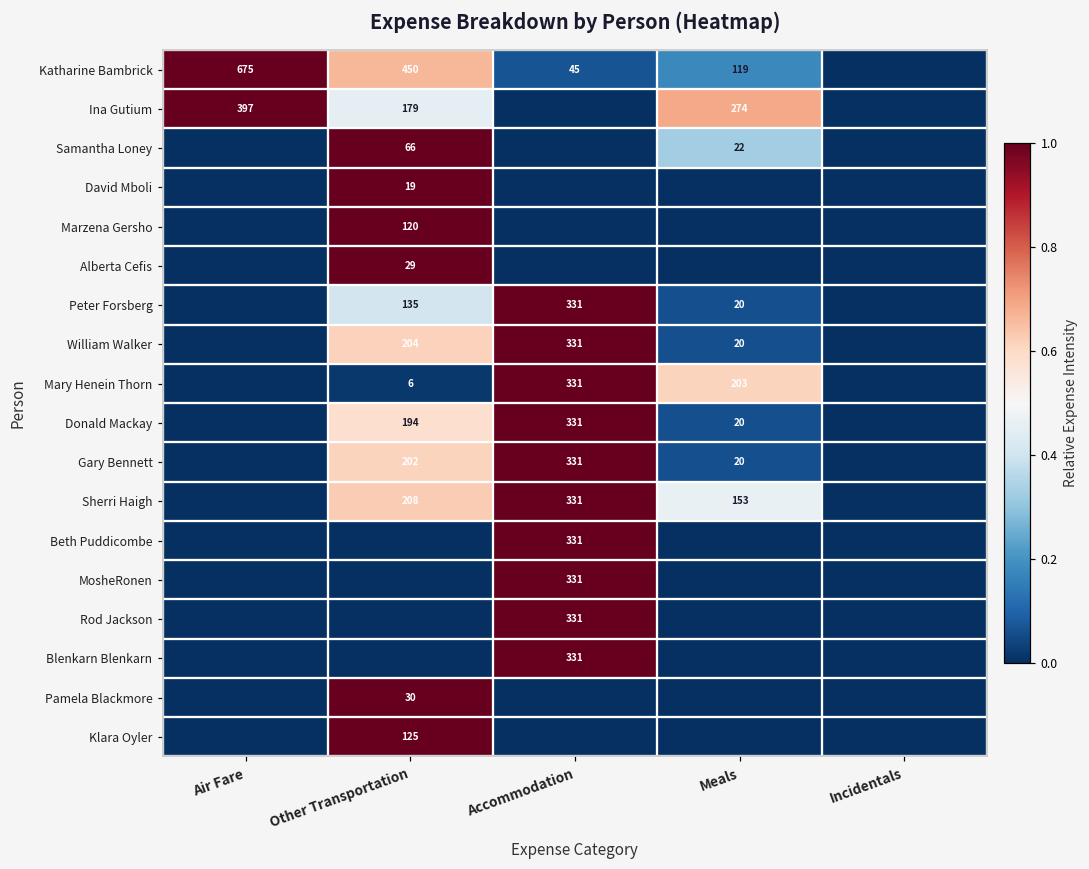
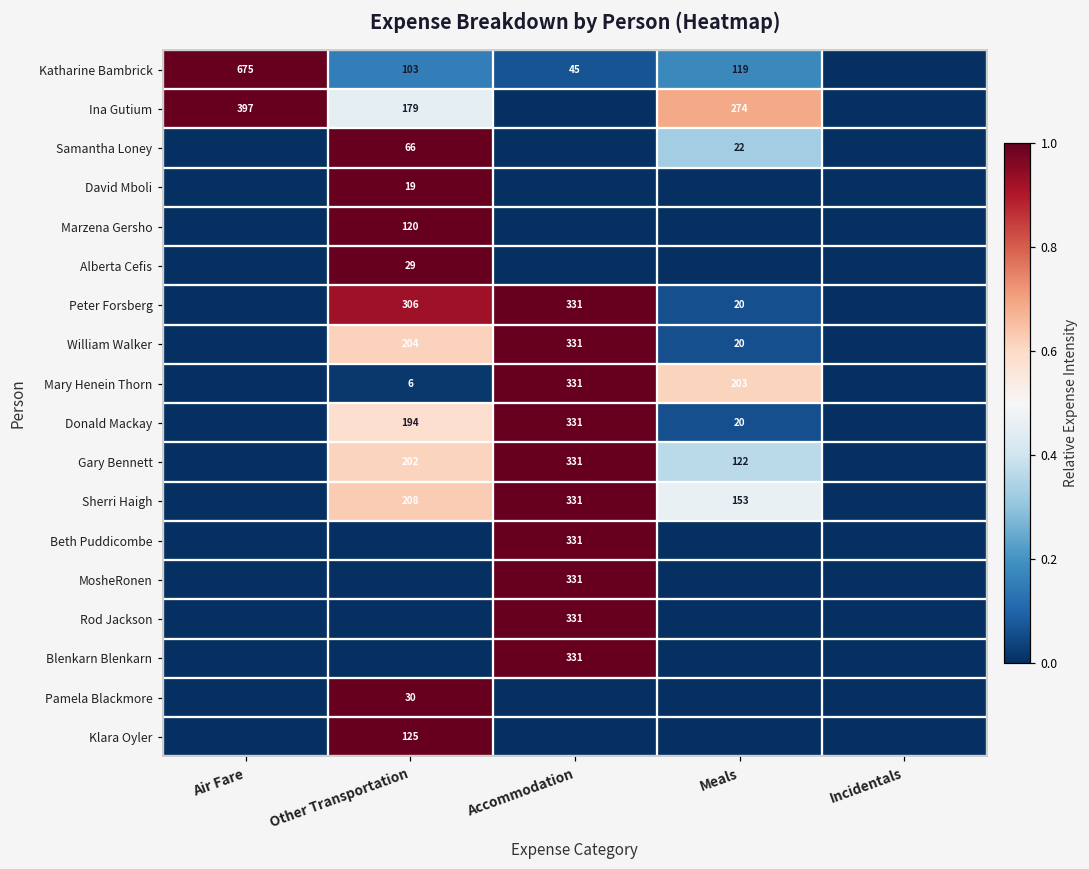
Katharine Bambrick, Other Transportation: 450 -> 103
Peter Forsberg, Other Transportation: 135 -> 306
Gary Bennett, Meals: 20 -> 122
